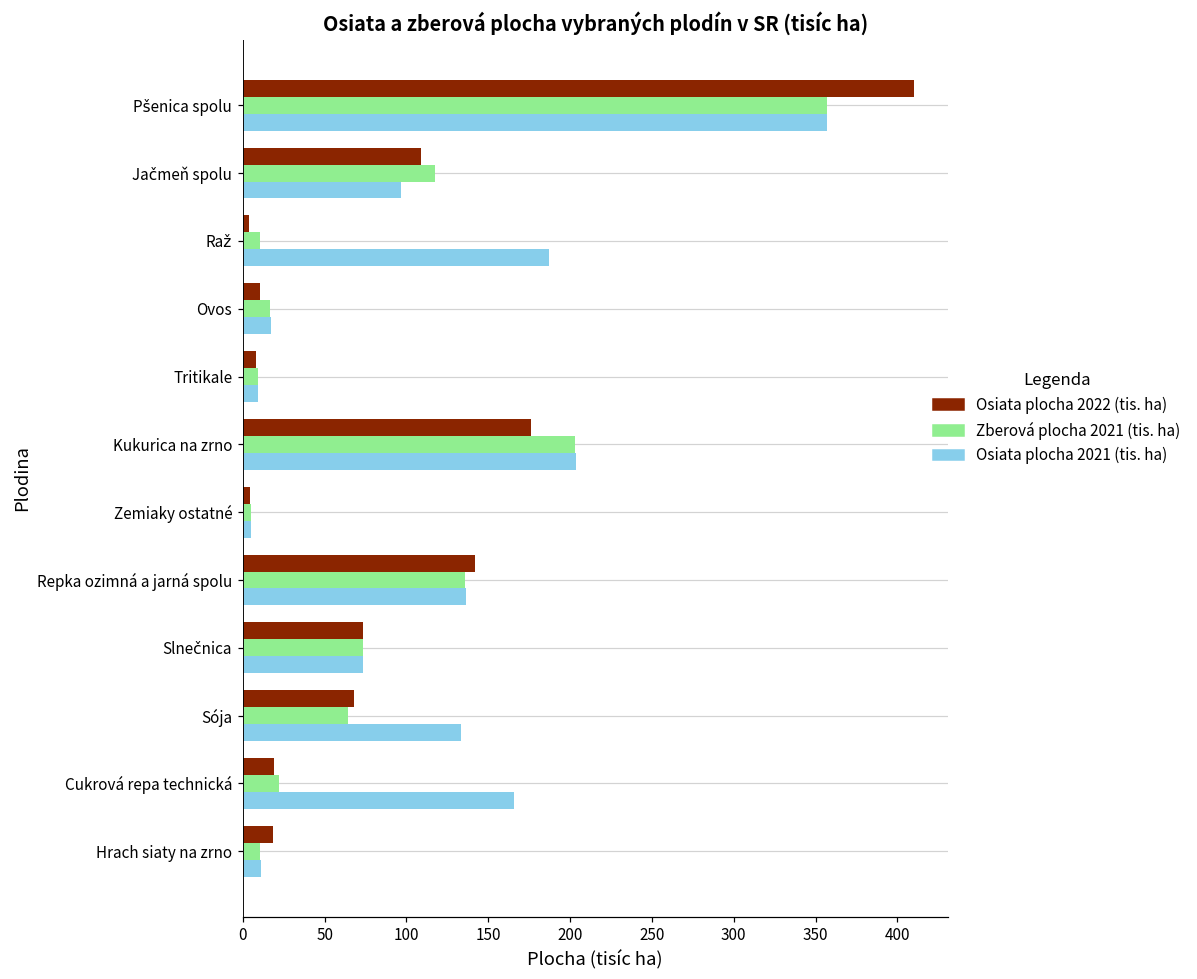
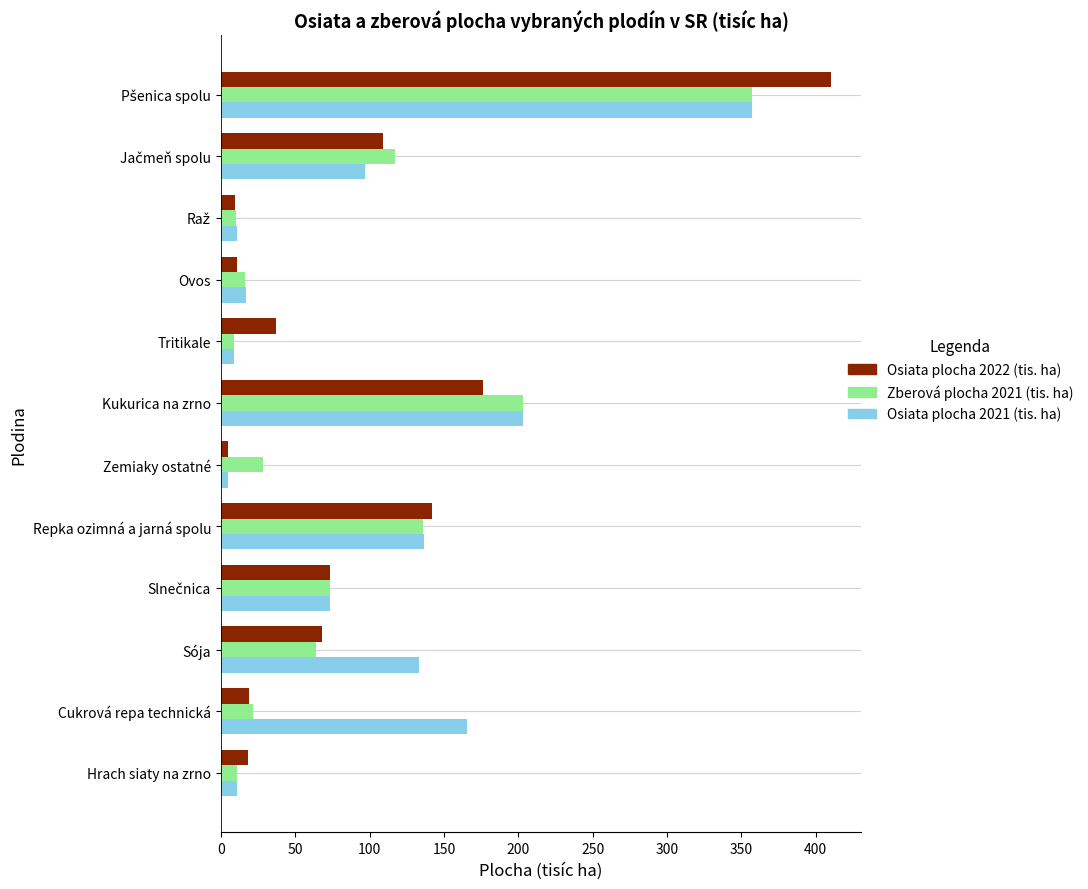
Osiata plocha 2022 (tis. ha), Raž: 4 -> 10
Osiata plocha 2021 (tis. ha), Raž: 187 -> 11
Osiata plocha 2022 (tis. ha), Tritikale: 8 -> 37
Zberová plocha 2021 (tis. ha), Zemiaky ostatné: 5 -> 28
